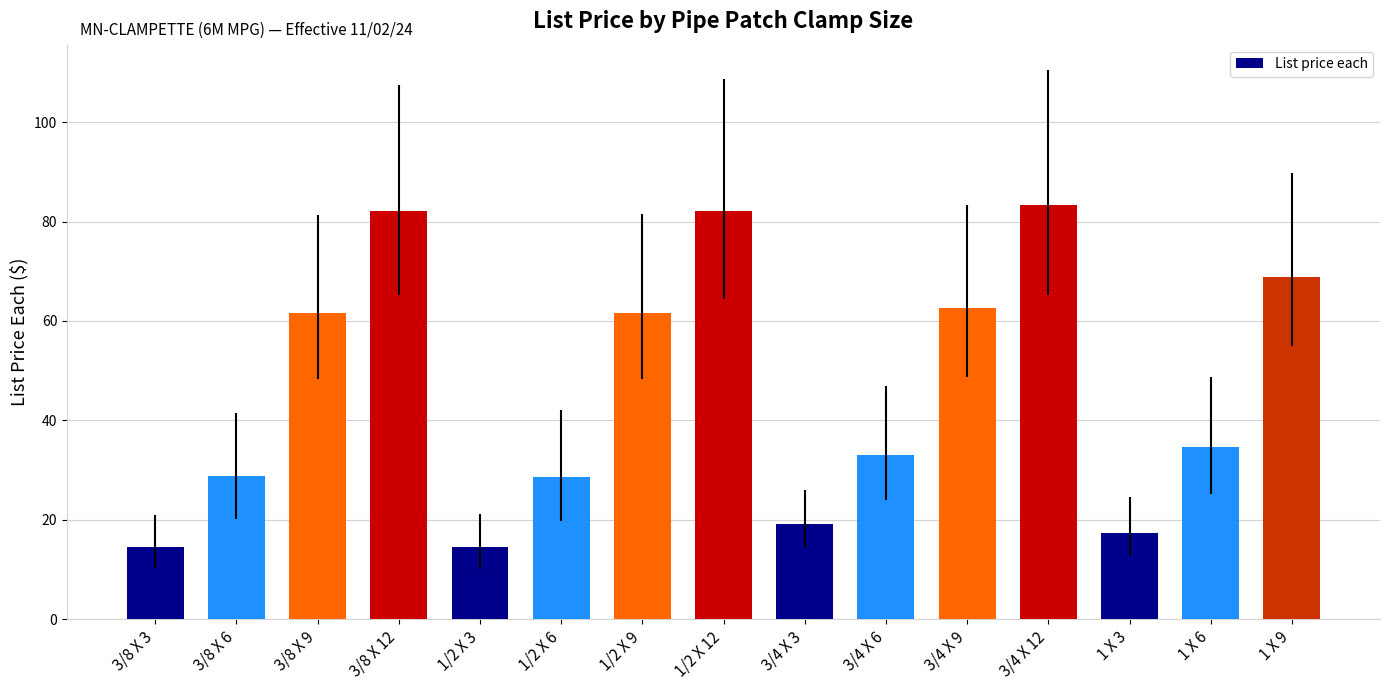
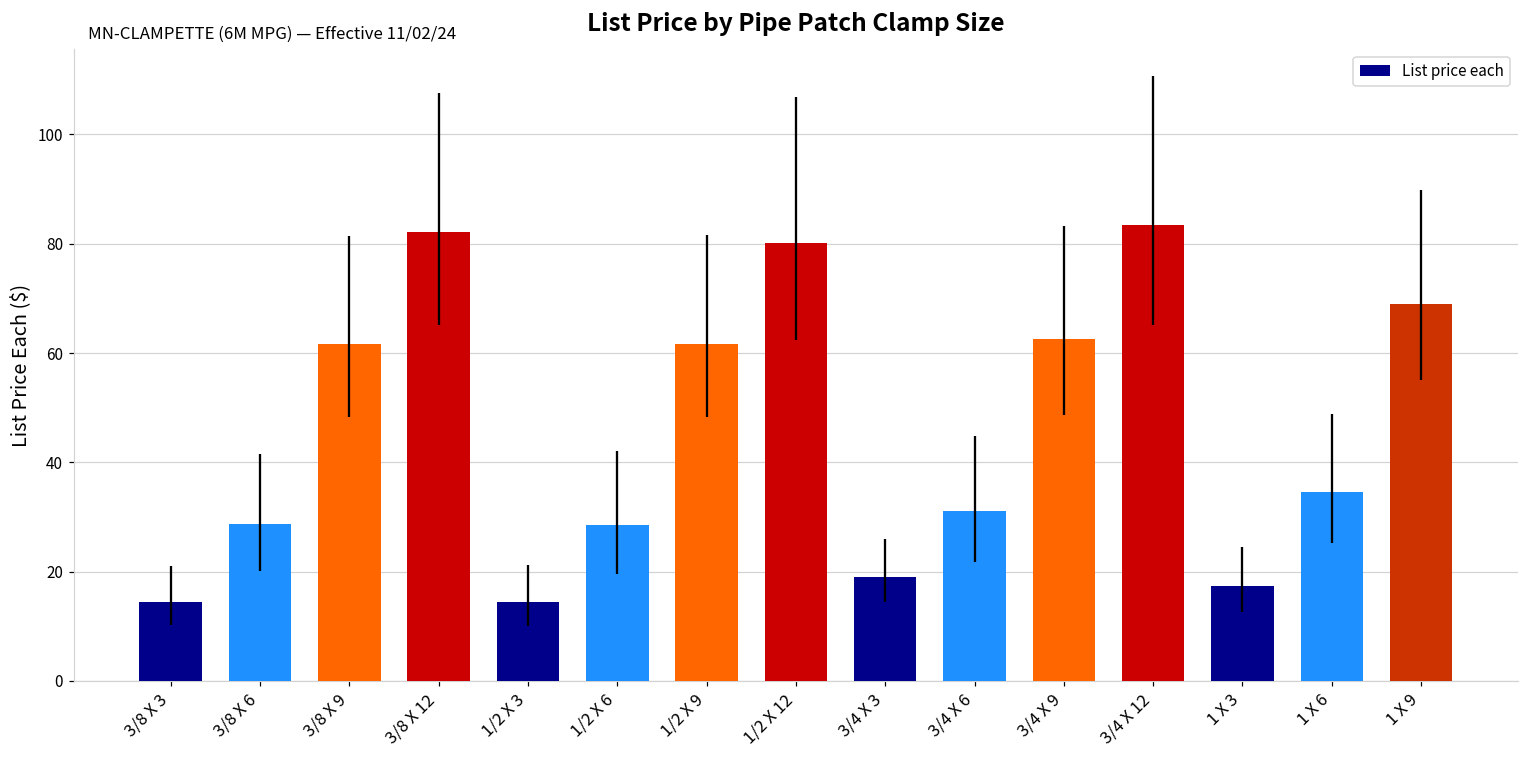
1/2 X 12: 82 -> 80
3/4 X 6: 33 -> 31
